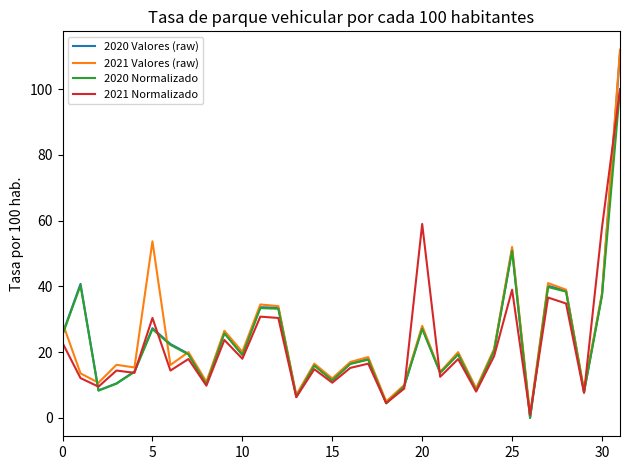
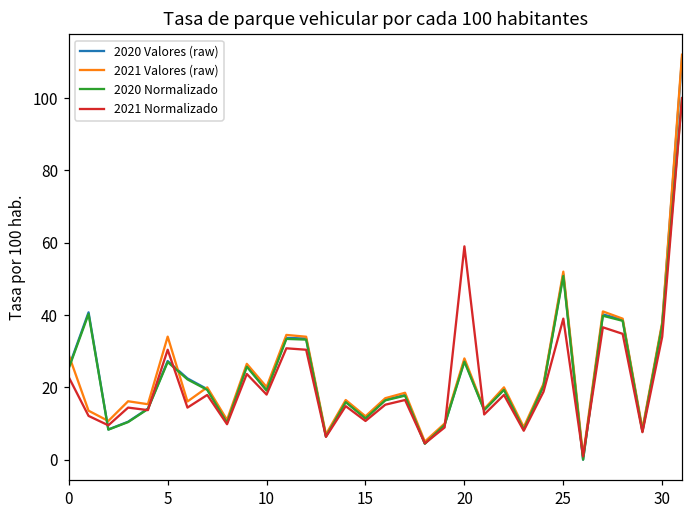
2021 Valores (raw), 5: 54 -> 34
2021 Normalizado, 30: 58 -> 34
